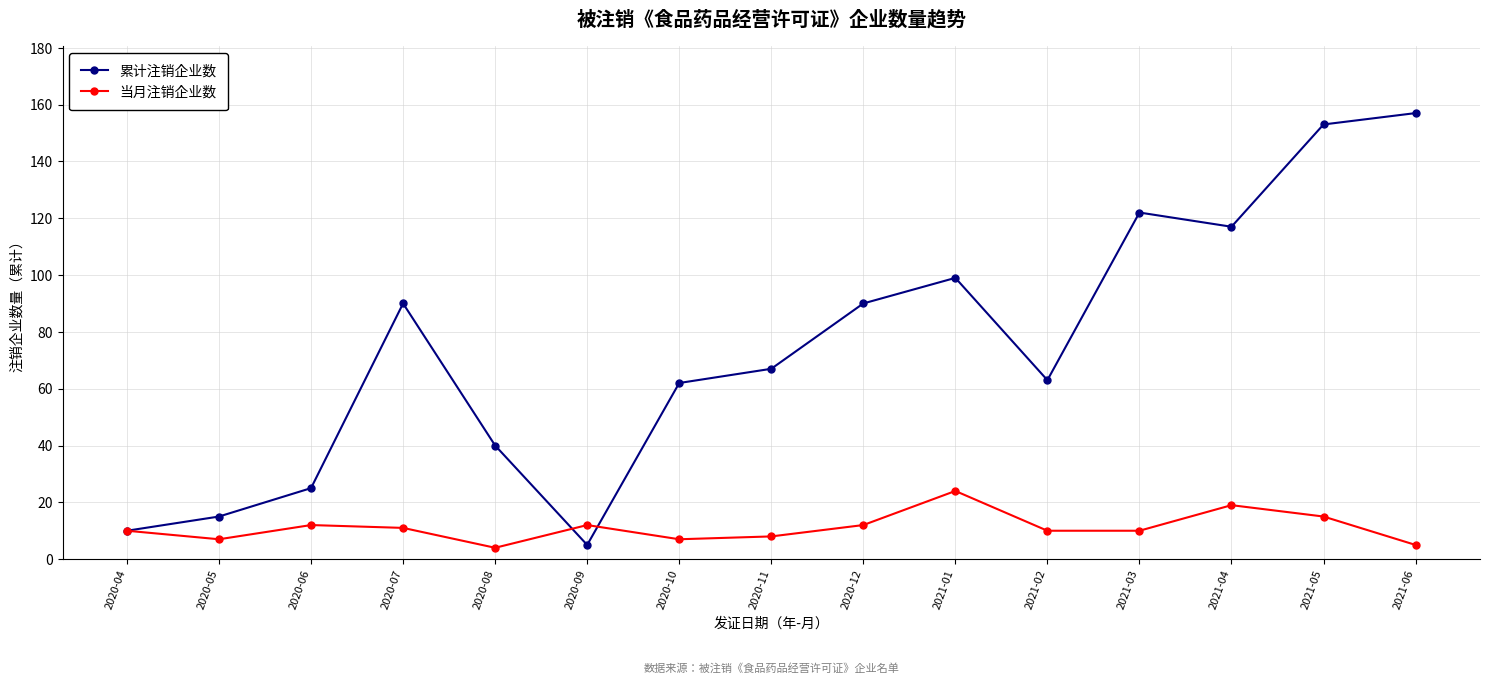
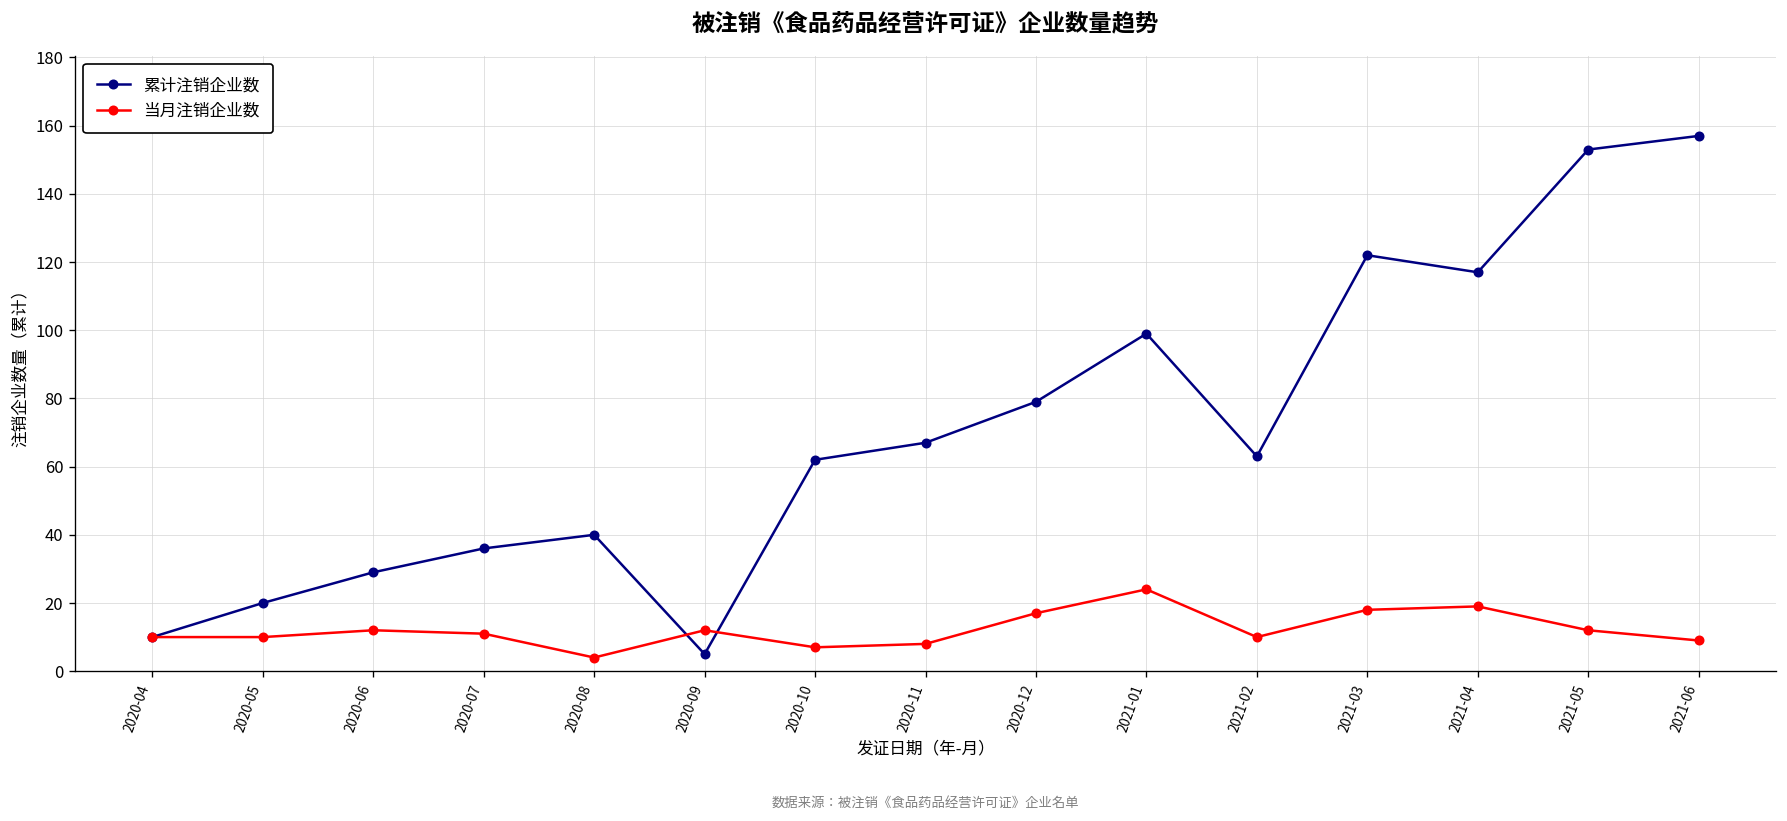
累计注销企业数, 2020-05: 15 -> 20
当月注销企业数, 2020-05: 7 -> 10
累计注销企业数, 2020-06: 25 -> 29
累计注销企业数, 2020-07: 90 -> 36
累计注销企业数, 2020-12: 90 -> 79
当月注销企业数, 2020-12: 12 -> 17
当月注销企业数, 2021-03: 10 -> 18
当月注销企业数, 2021-05: 15 -> 12
当月注销企业数, 2021-06: 5 -> 9
